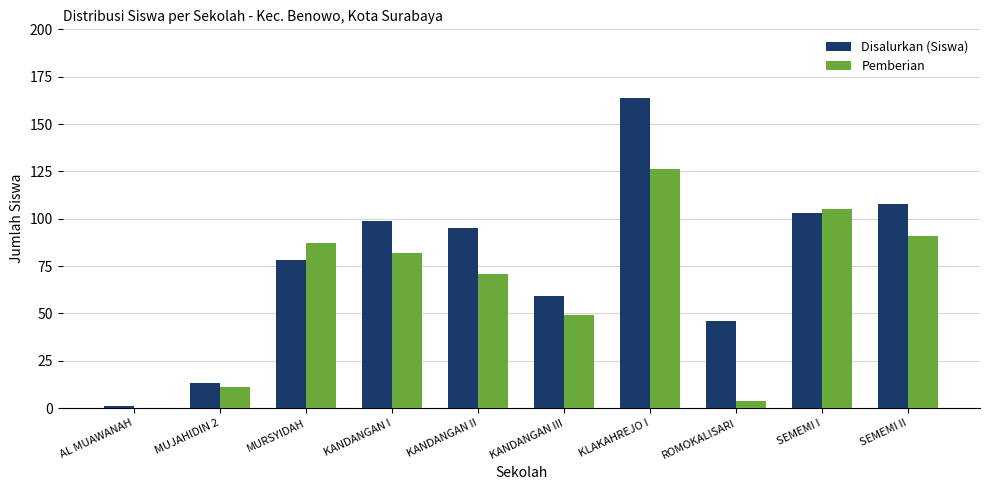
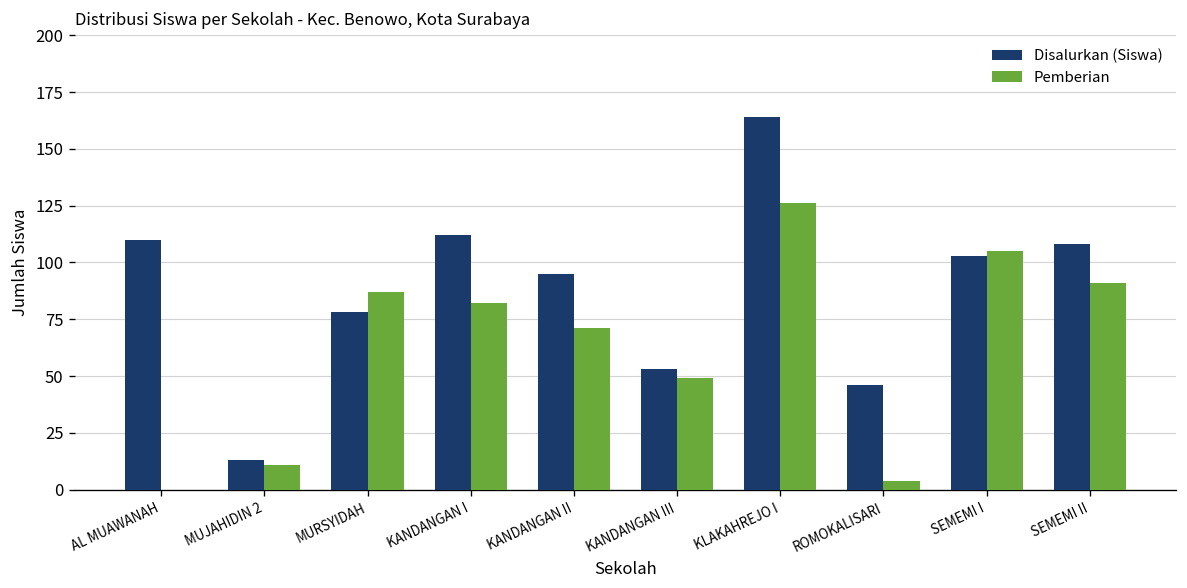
Disalurkan (Siswa), AL MUAWANAH: 1 -> 110
Disalurkan (Siswa), KANDANGAN I: 99 -> 112
Disalurkan (Siswa), KANDANGAN III: 59 -> 53
